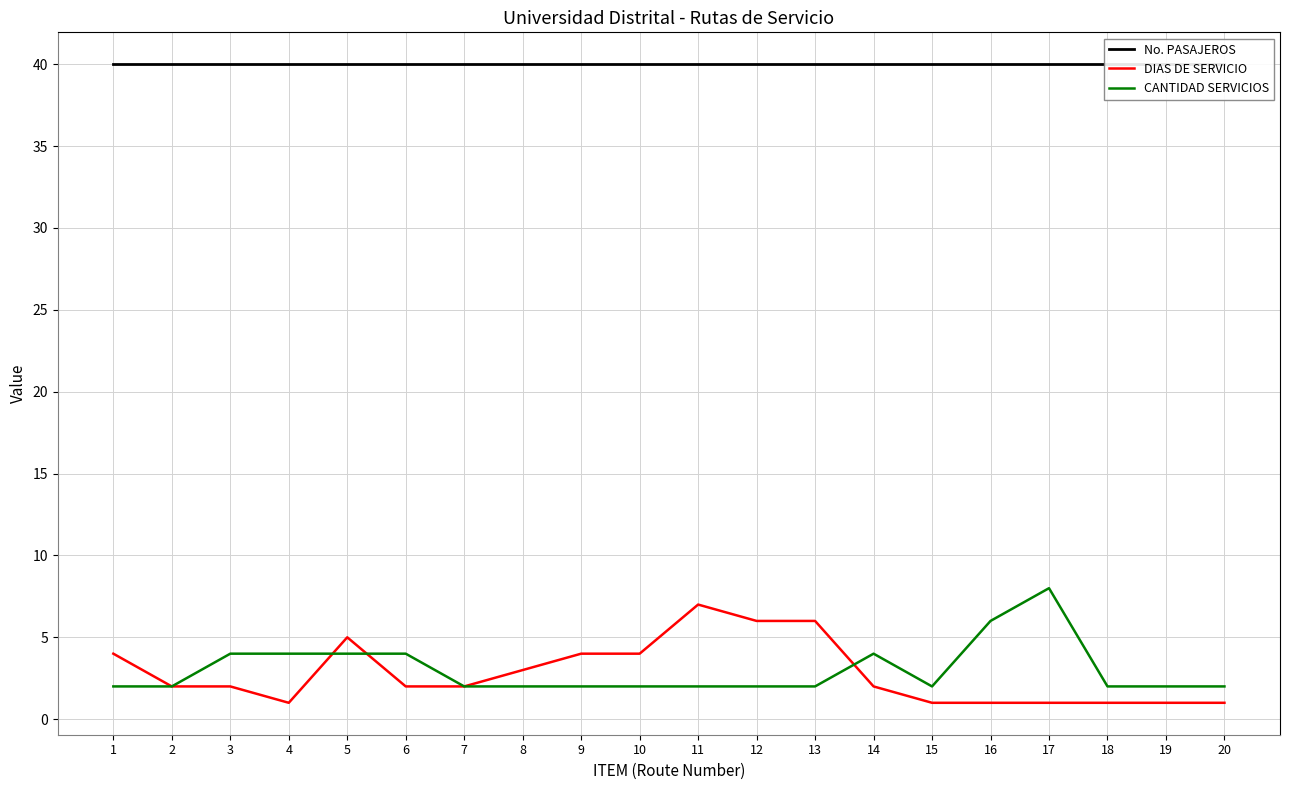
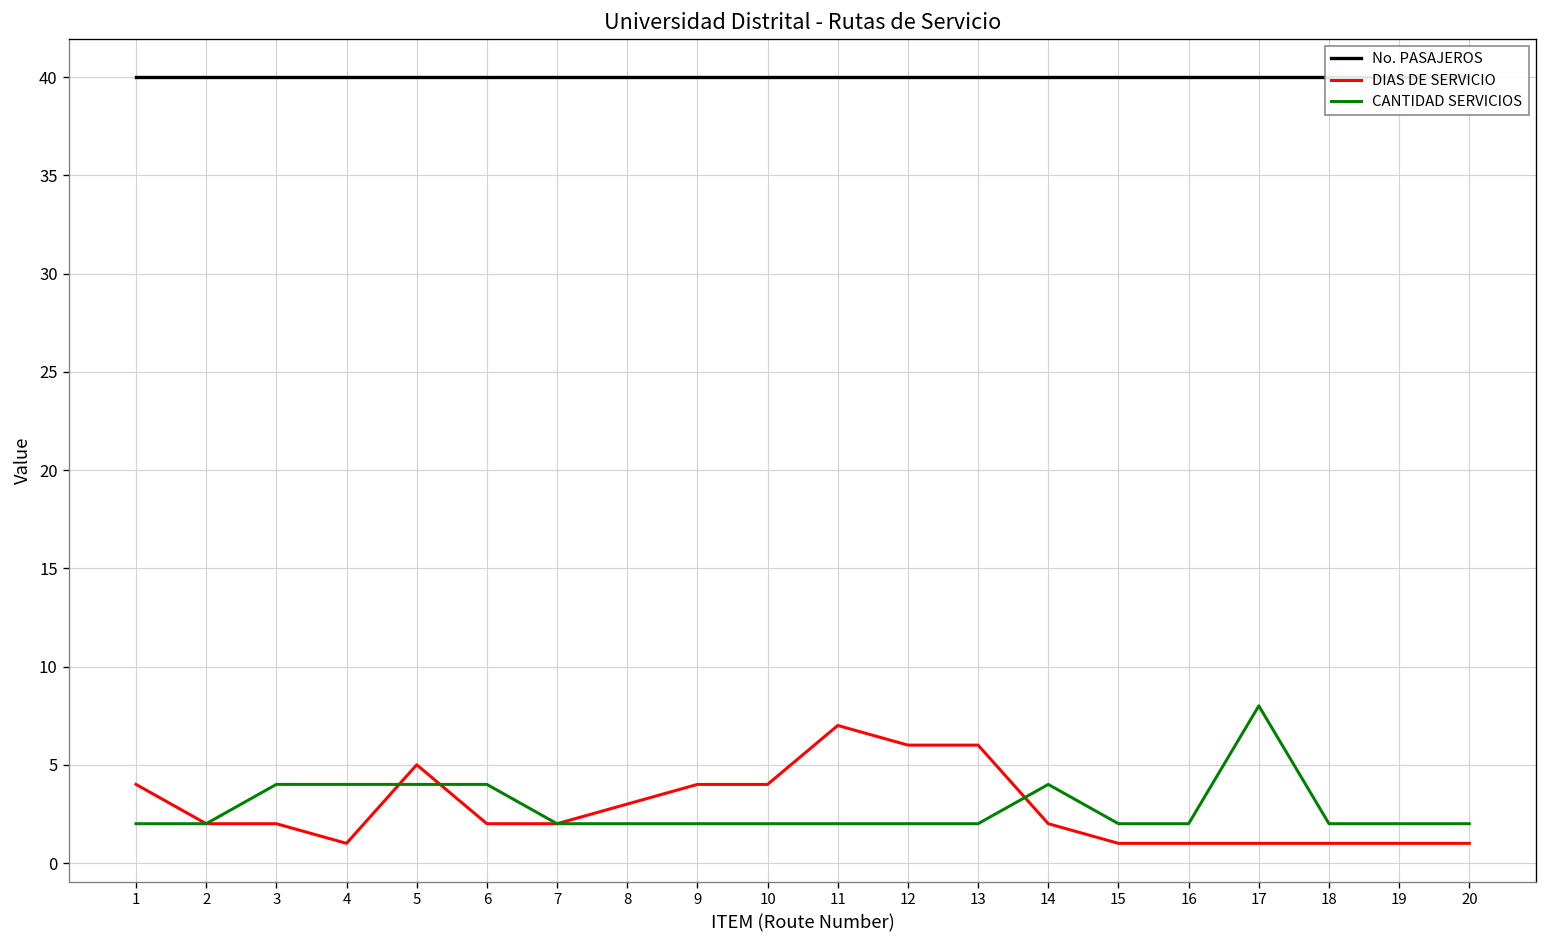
CANTIDAD SERVICIOS, 16: 6 -> 2
